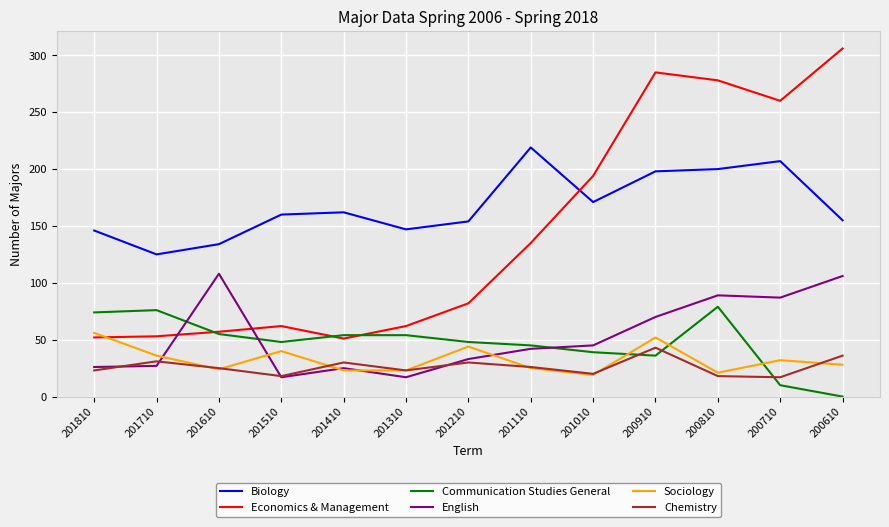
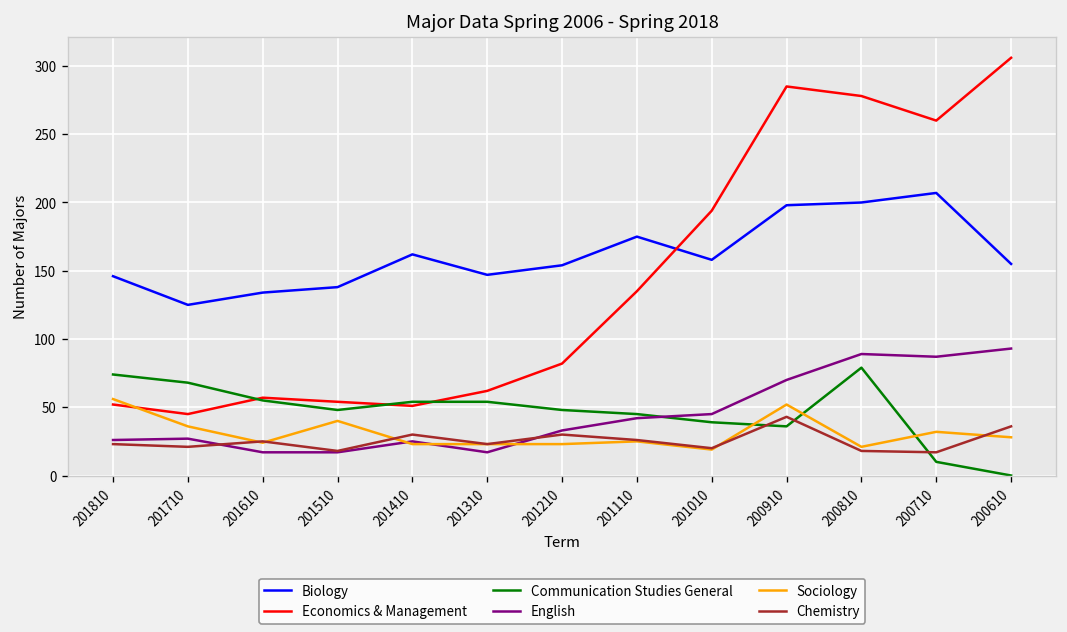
Economics & Management, 201710: 53 -> 45
Communication Studies General, 201710: 76 -> 68
Chemistry, 201710: 31 -> 21
English, 201610: 108 -> 17
Biology, 201510: 160 -> 138
Economics & Management, 201510: 62 -> 54
Sociology, 201210: 44 -> 23
Biology, 201110: 219 -> 175
Biology, 201010: 171 -> 158
English, 200610: 106 -> 93
